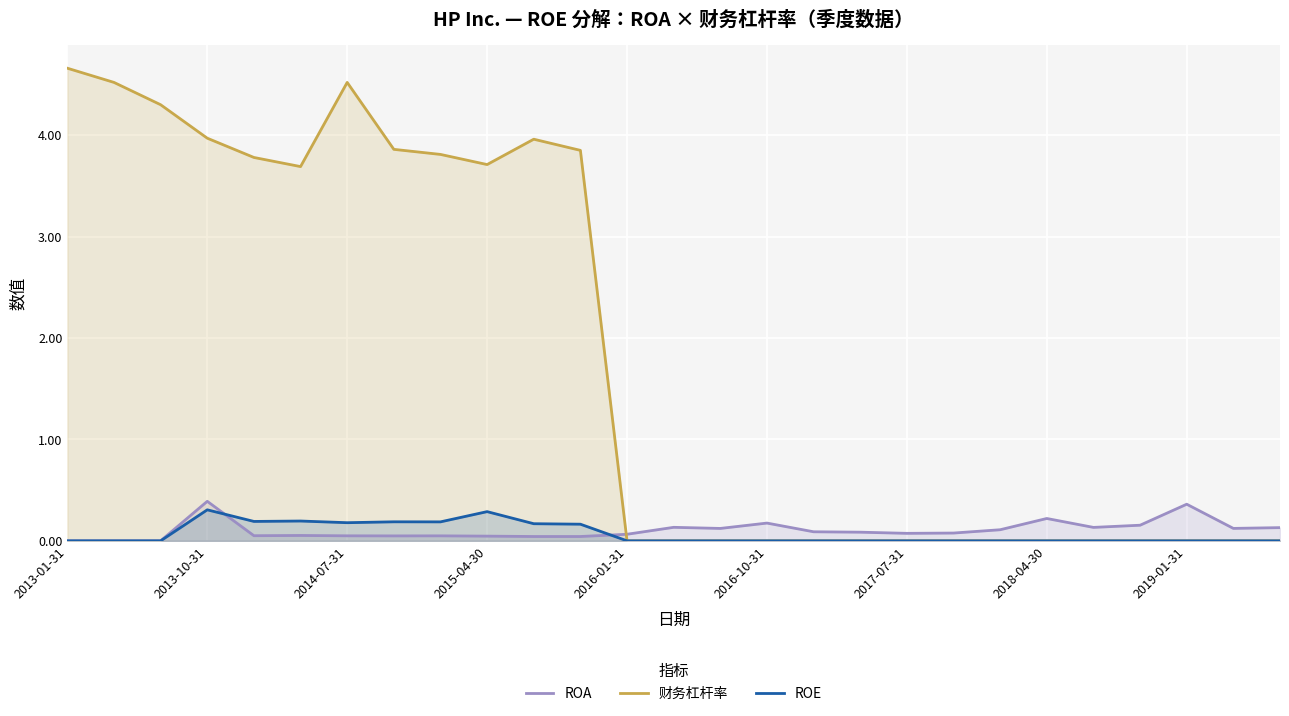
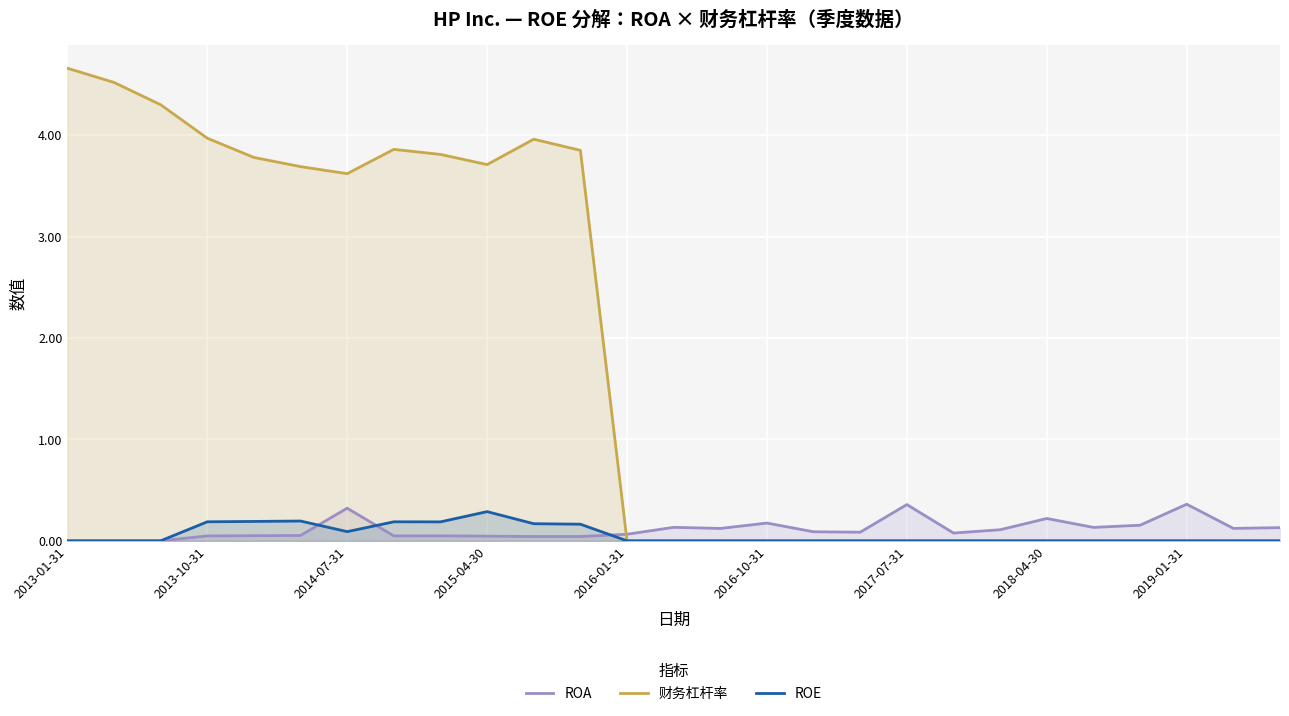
ROA, 2013-10-31: 0.39 -> 0.05
ROE, 2013-10-31: 0.31 -> 0.19
ROA, 2014-07-31: 0.05 -> 0.32
财务杠杆率, 2014-07-31: 4.52 -> 3.62
ROE, 2014-07-31: 0.18 -> 0.09
ROA, 2017-07-31: 0.07 -> 0.36
